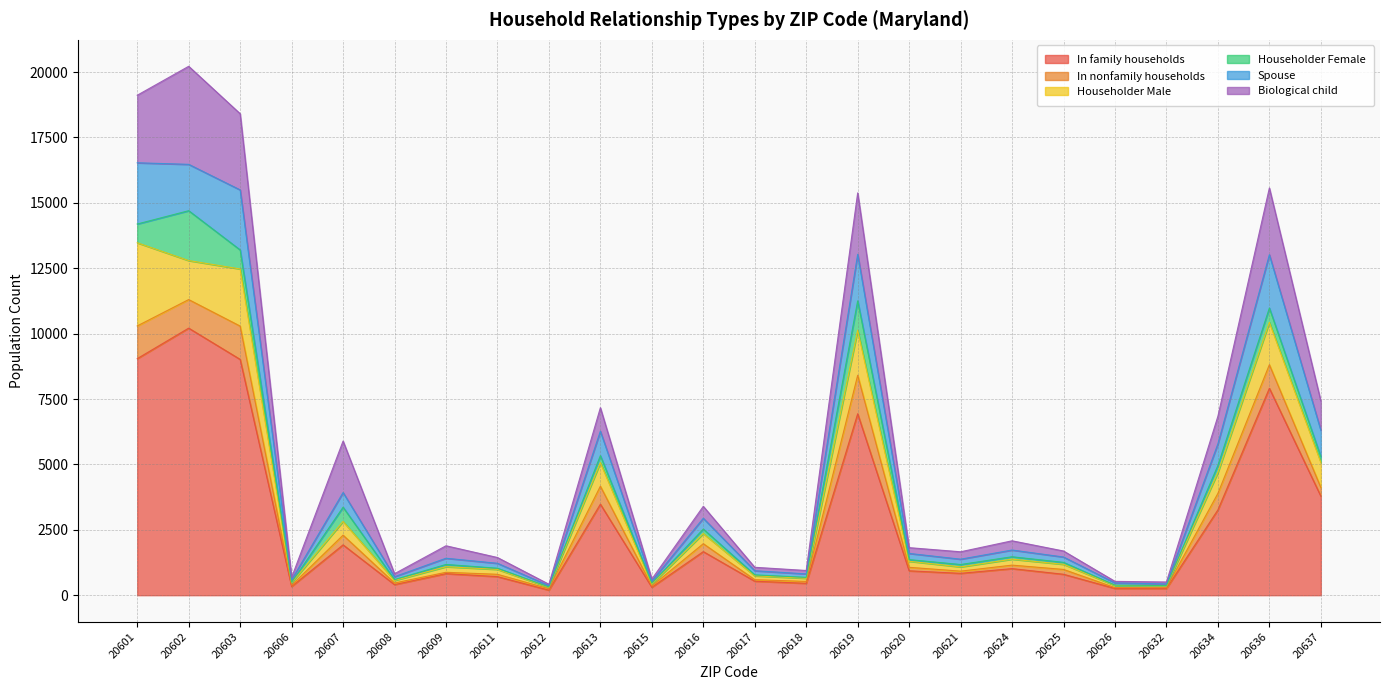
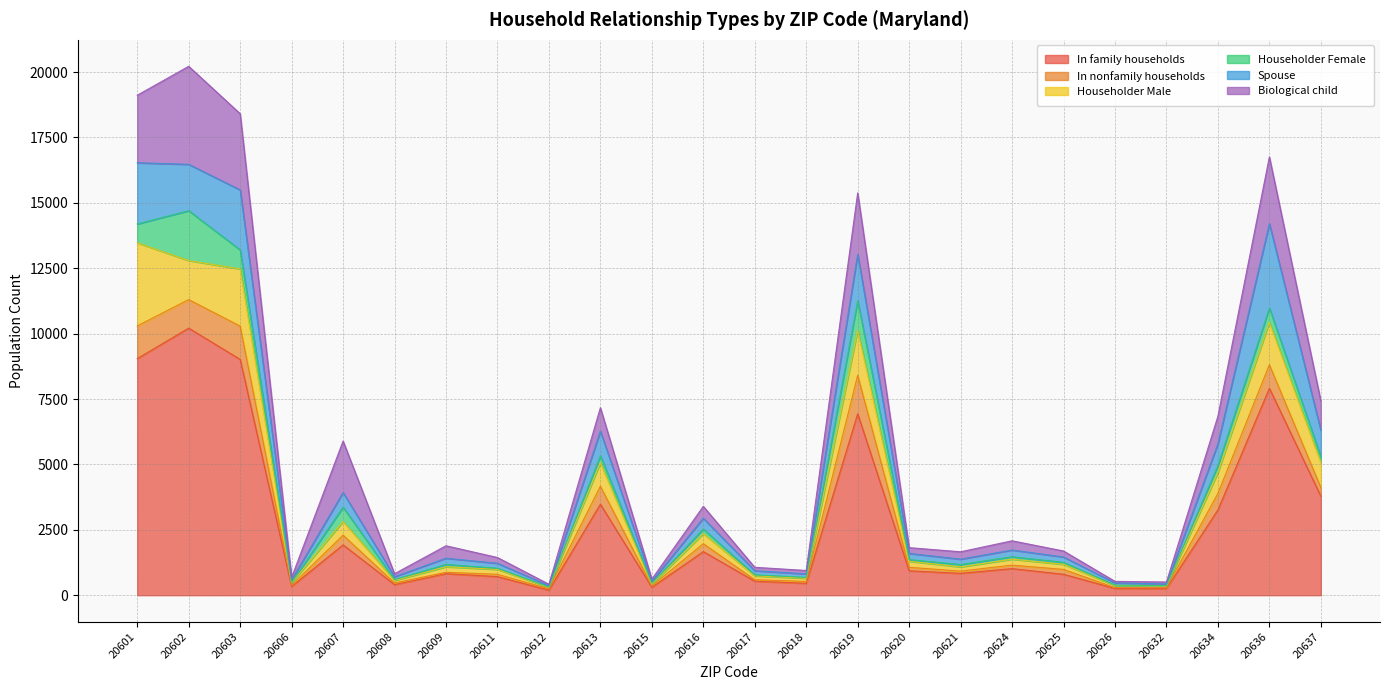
Spouse, 20636: 2000 -> 3200
